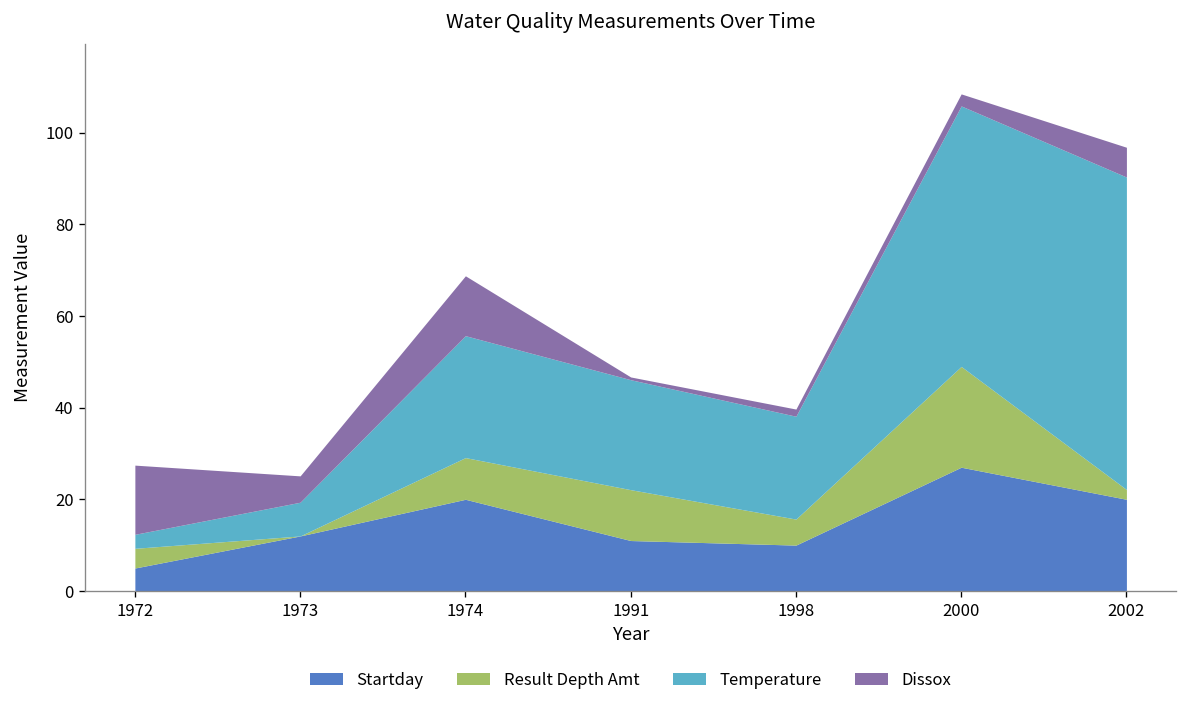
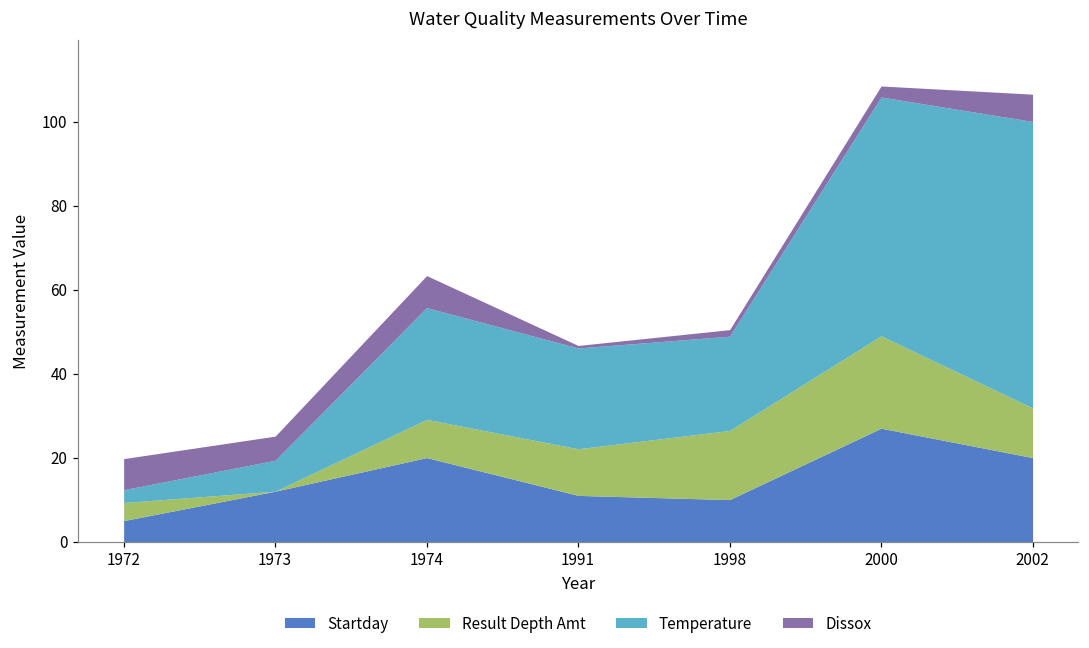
Dissox, 1972: 15 -> 7
Dissox, 1974: 13 -> 8
Result Depth Amt, 1998: 6 -> 16
Result Depth Amt, 2002: 2 -> 12
